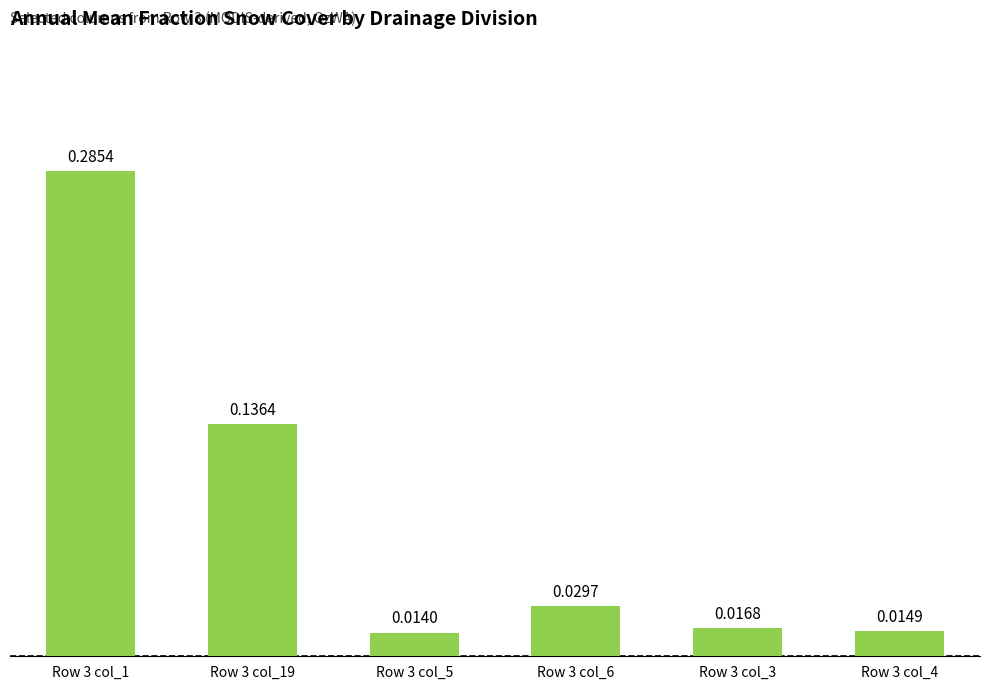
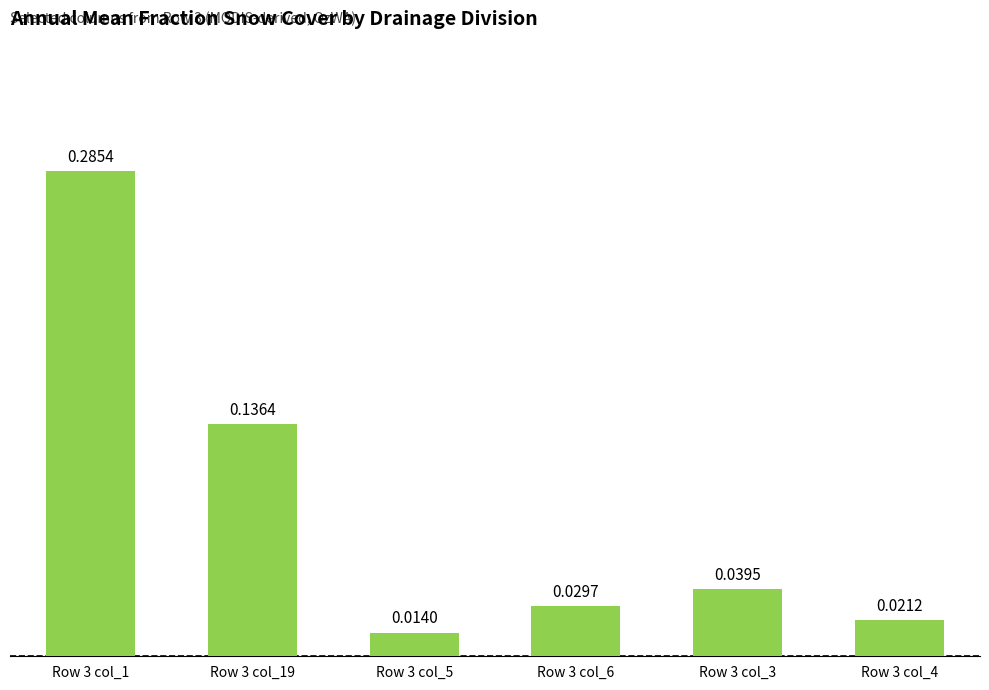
Row 3 col_3: 0.0168 -> 0.0395
Row 3 col_4: 0.0149 -> 0.0212
